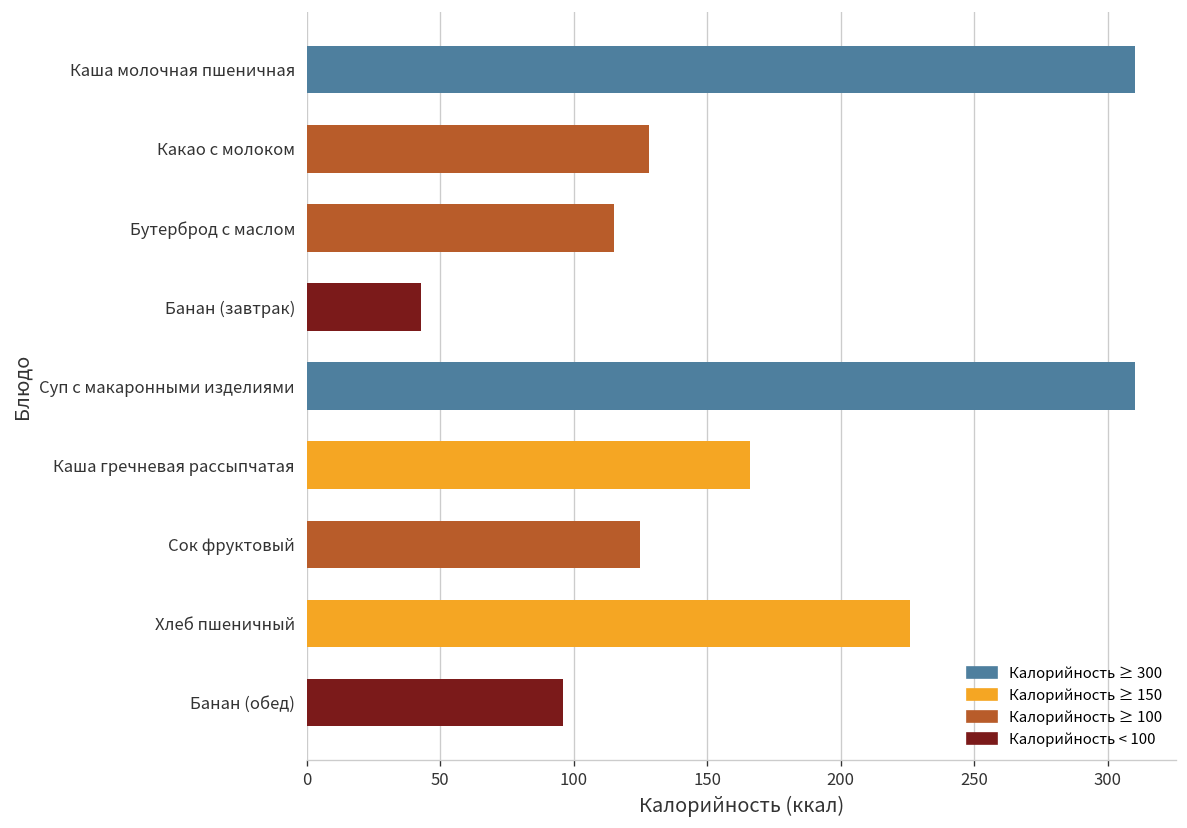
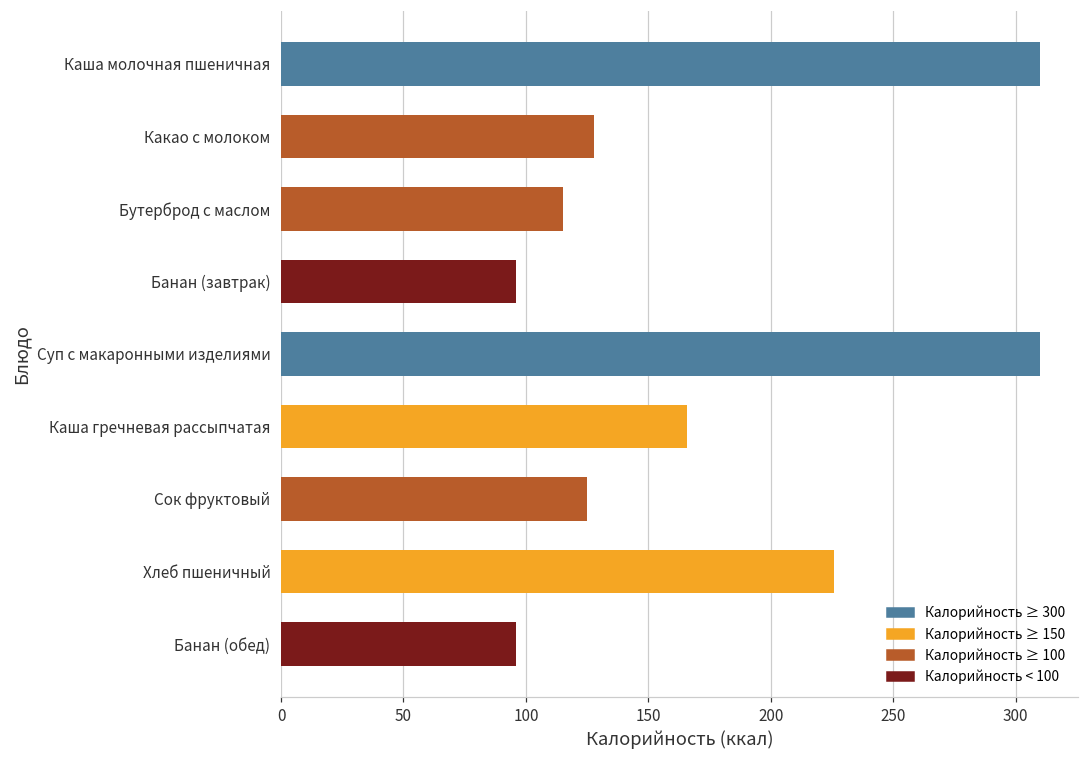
Банан (завтрак): 43 -> 96
